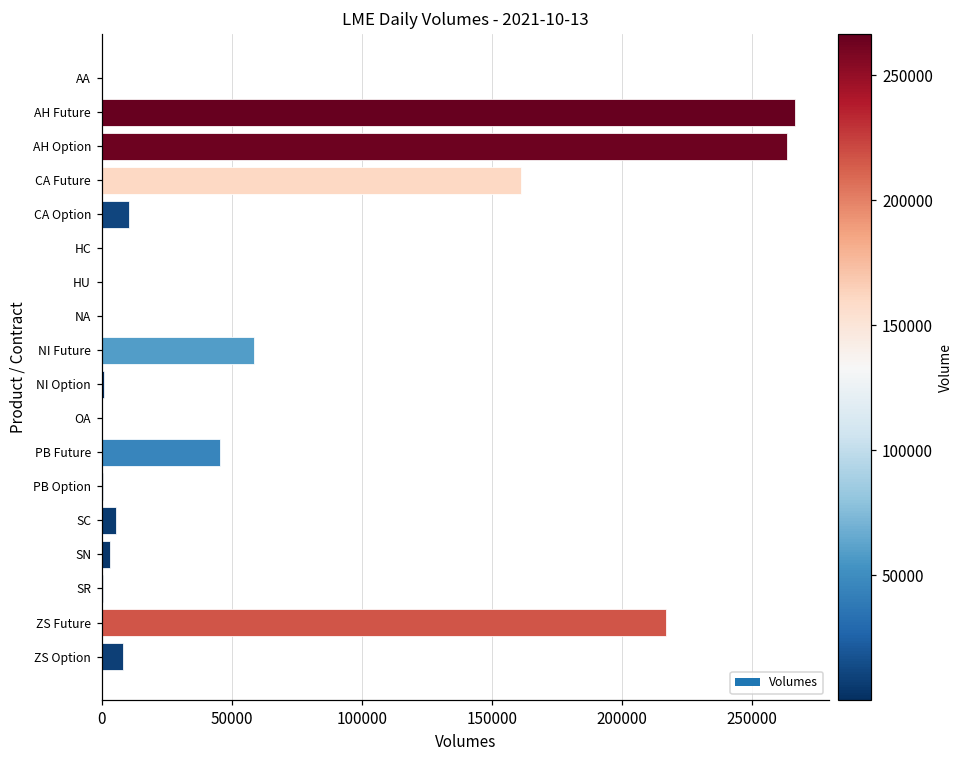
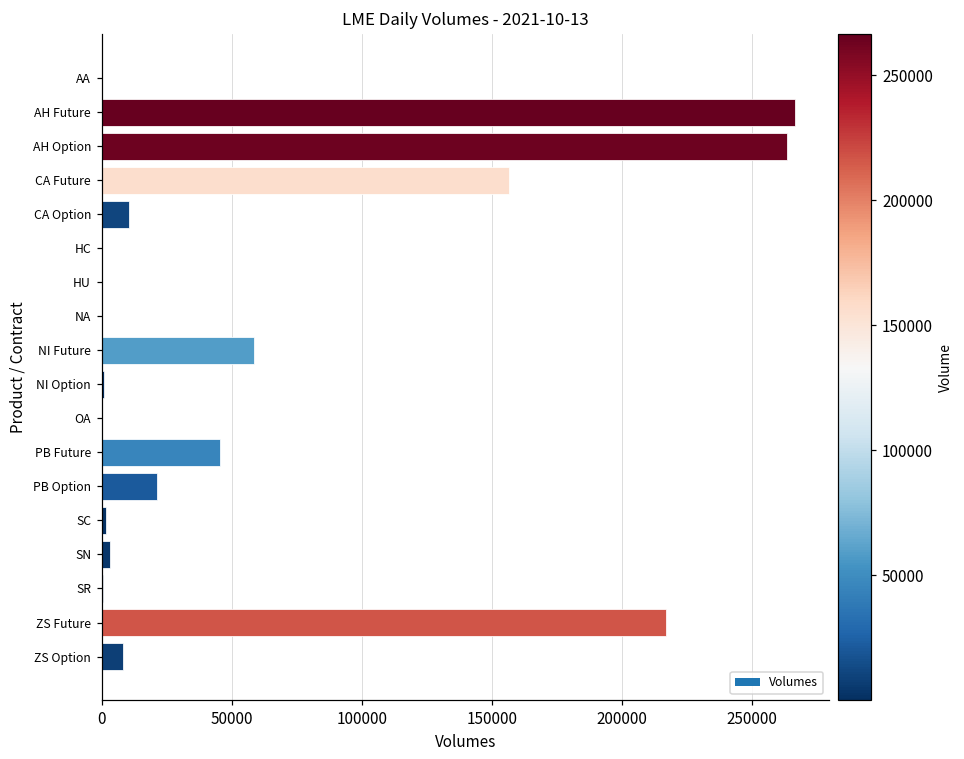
CA Future: 161000 -> 156000
PB Option: 0 -> 21000
SC: 6000 -> 2000
